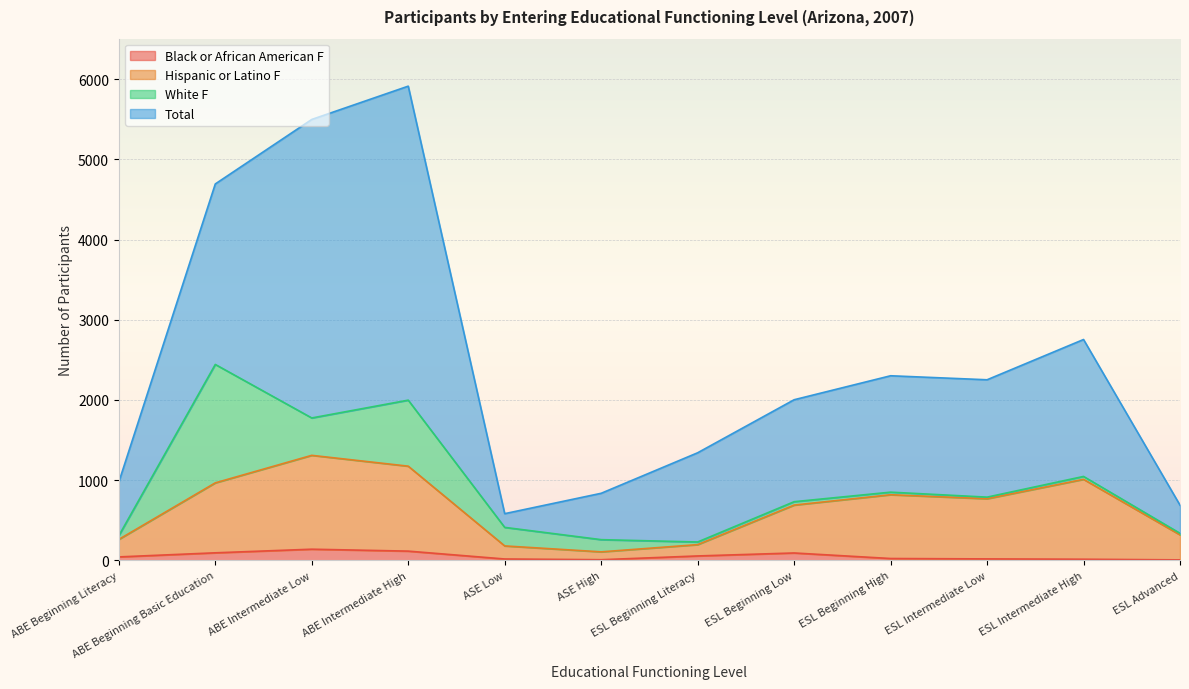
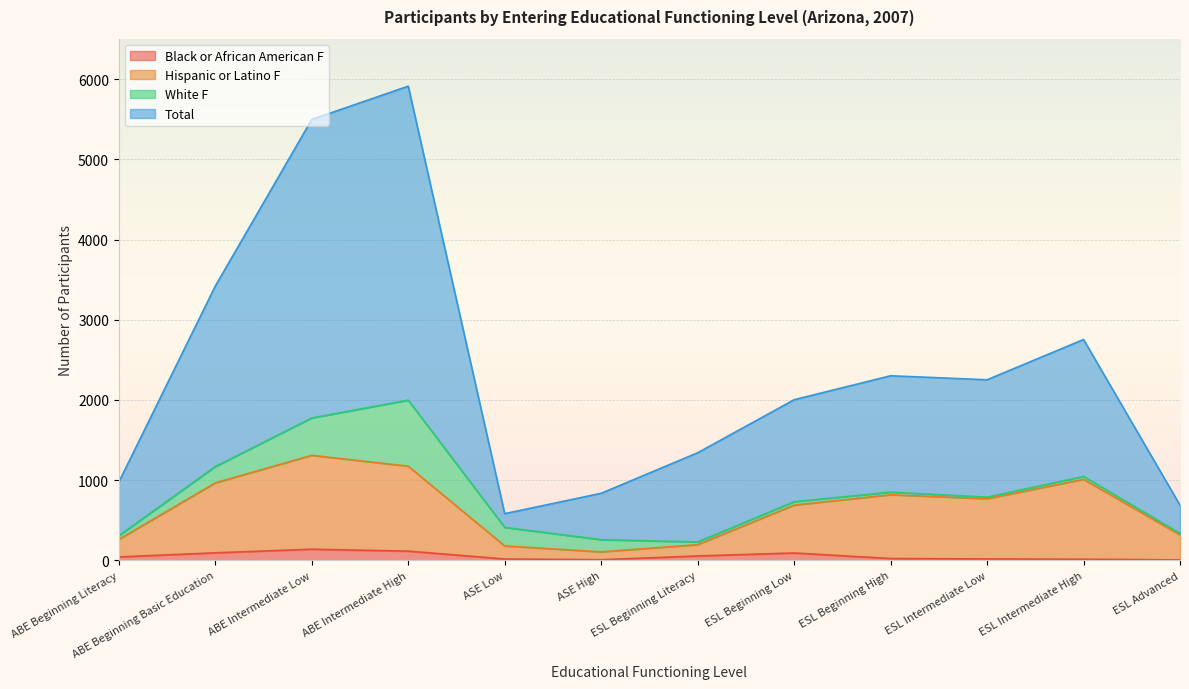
White F, ABE Beginning Basic Education: 1500 -> 200
